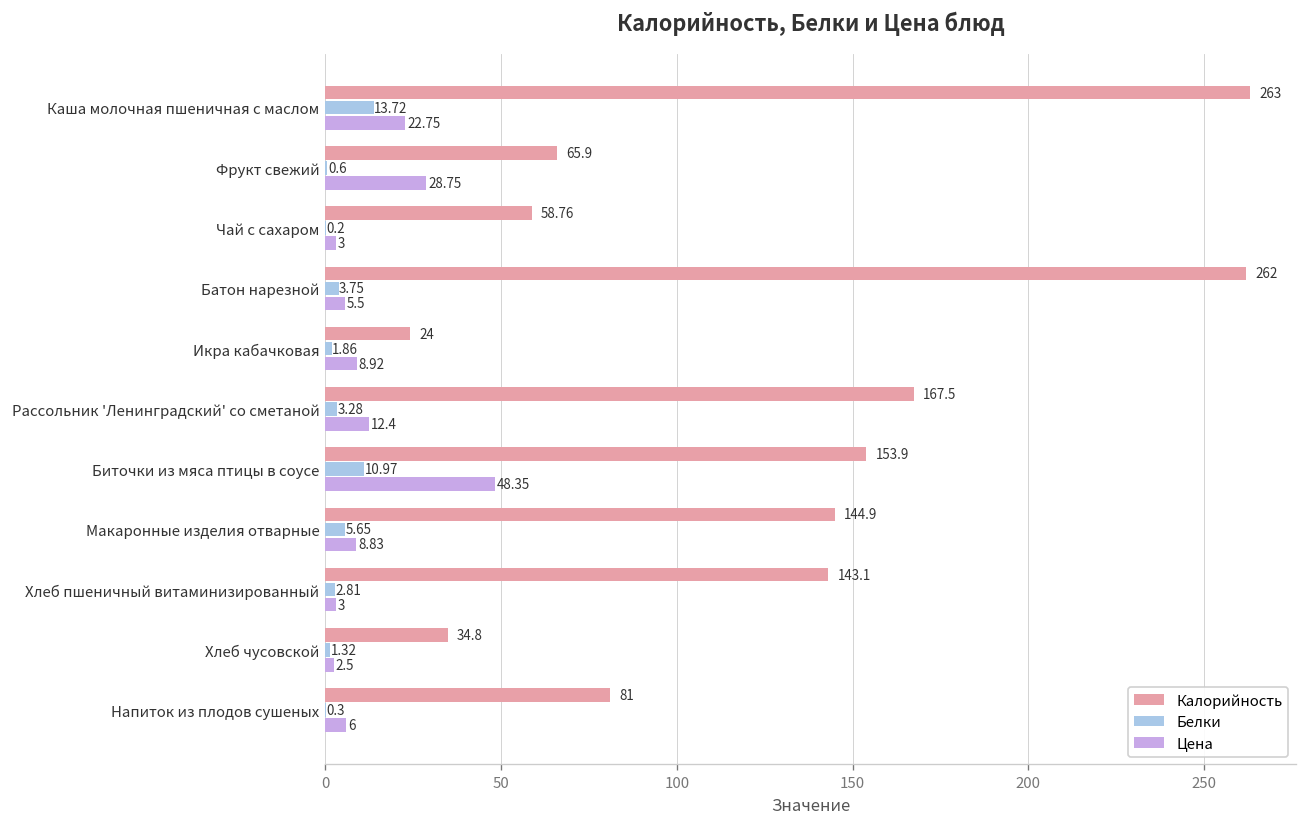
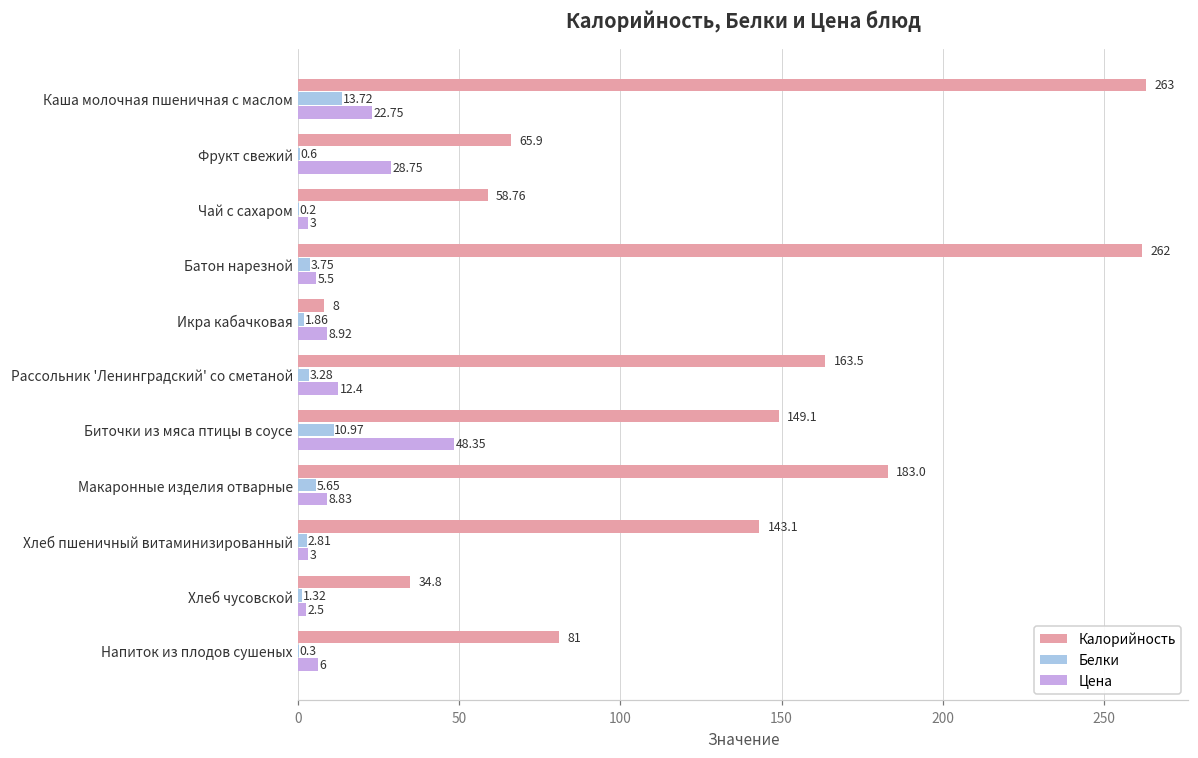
Калорийность, Икра кабачковая: 24 -> 8
Калорийность, Рассольник 'Ленинградский' со сметаной: 167.5 -> 163.5
Калорийность, Биточки из мяса птицы в соусе: 153.9 -> 149.1
Калорийность, Макаронные изделия отварные: 144.9 -> 183.0
